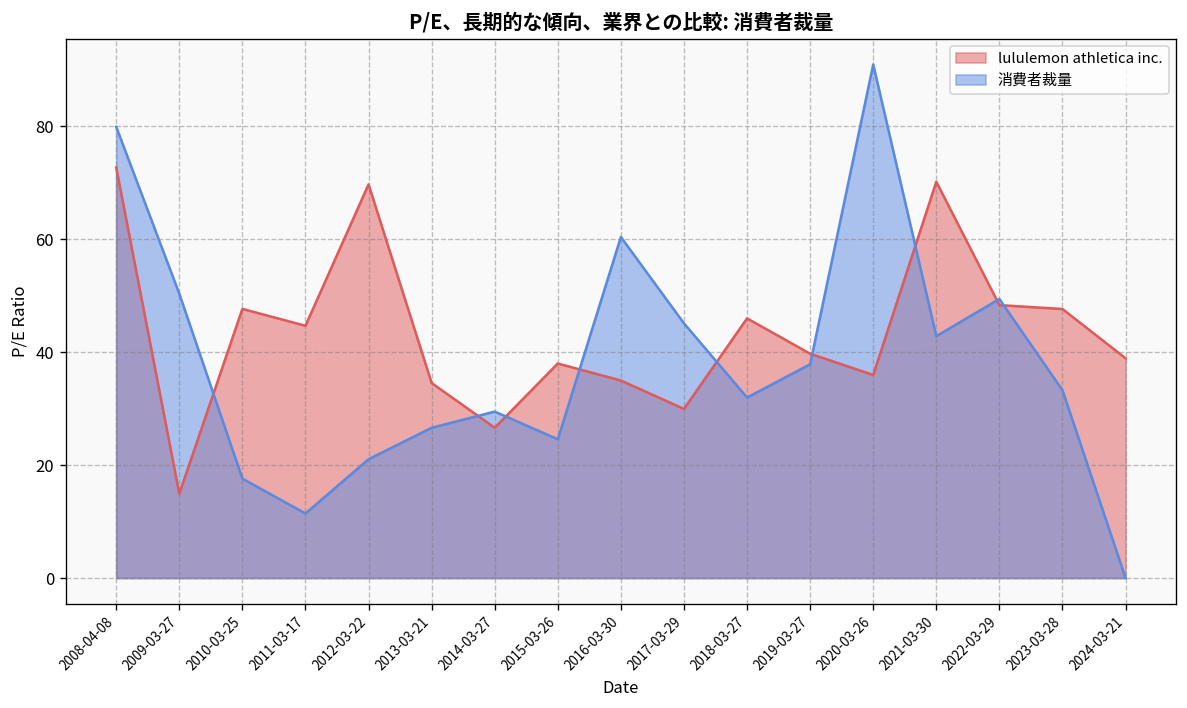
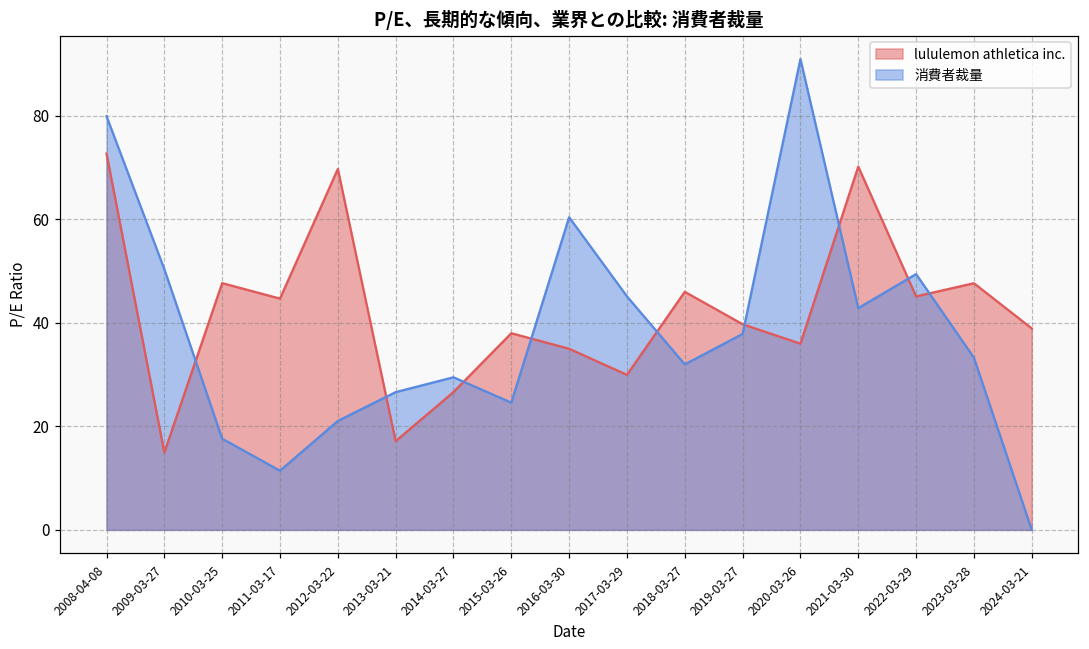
lululemon athletica inc., 2013-03-21: 35 -> 17
lululemon athletica inc., 2022-03-29: 48 -> 45
